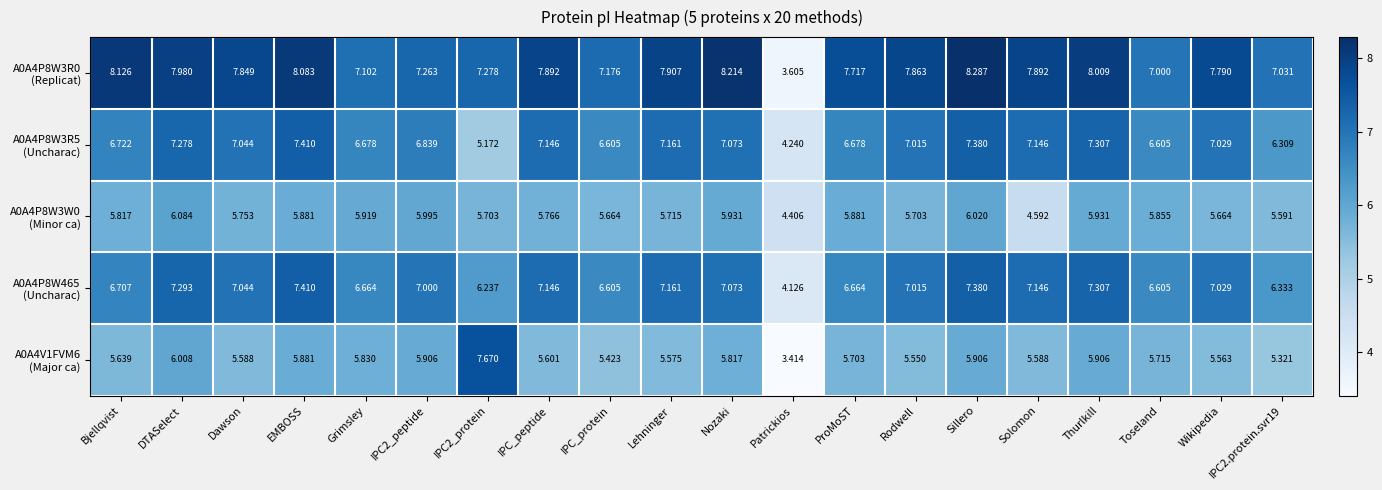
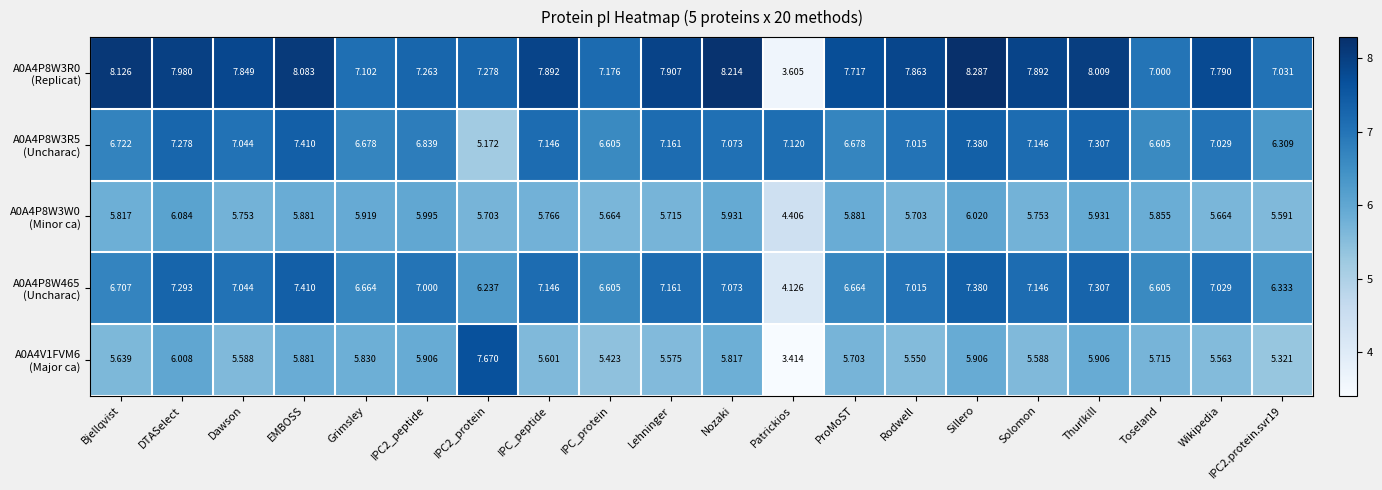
A0A4P8W3R5 (Uncharac), Patrickios: 4.240 -> 7.120
A0A4P8W3W0 (Minor ca), Solomon: 4.592 -> 5.753
